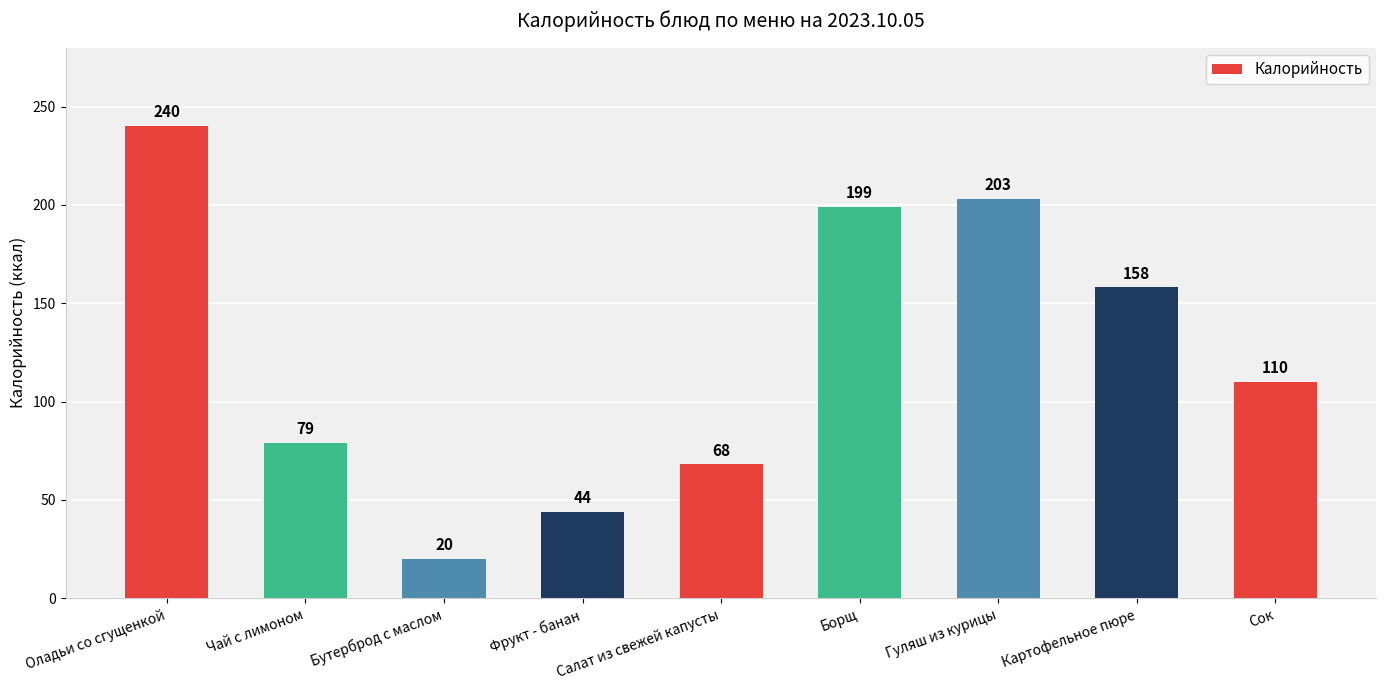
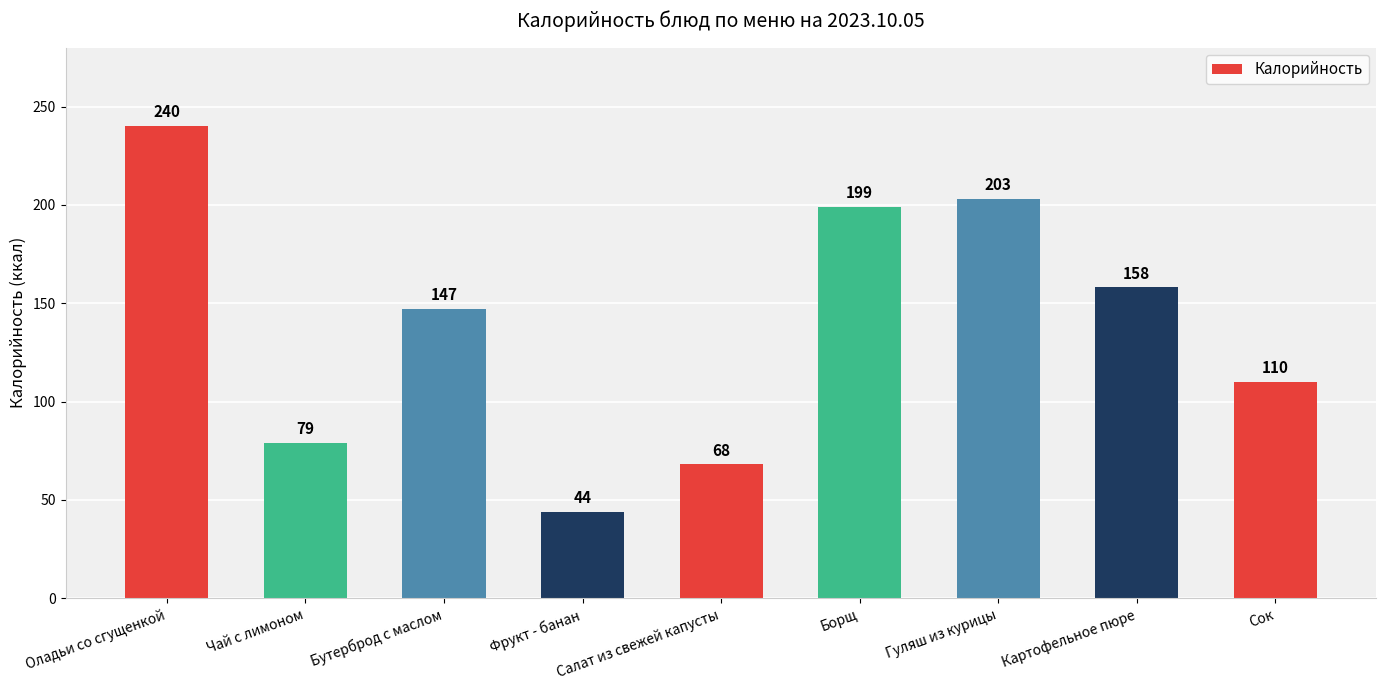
Бутерброд с маслом: 20 -> 147
